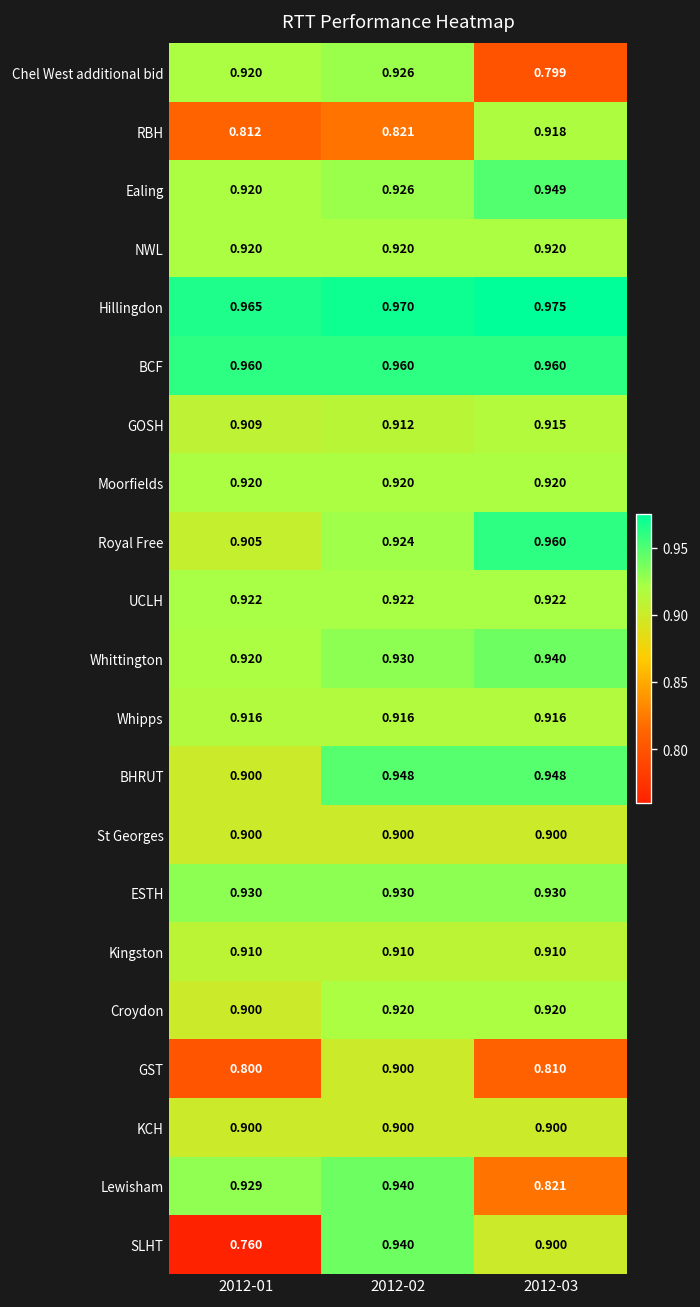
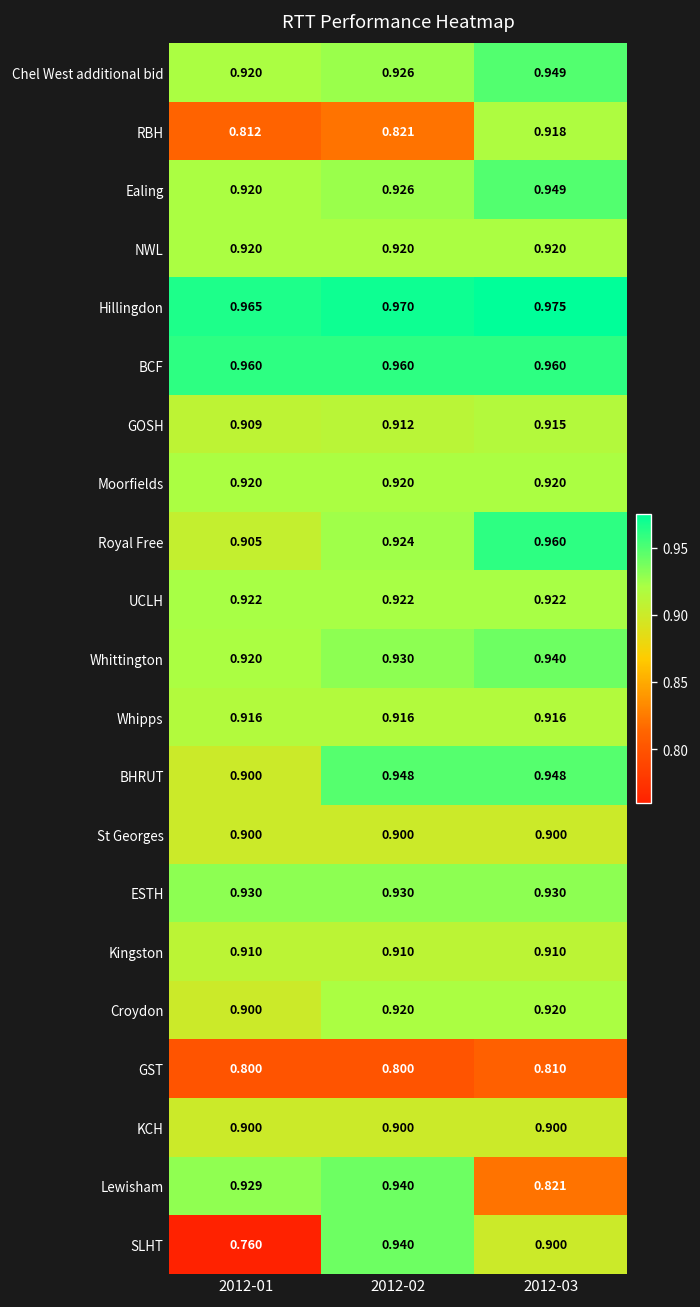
Chel West additional bid, 2012-03: 0.799 -> 0.949
GST, 2012-02: 0.900 -> 0.800
